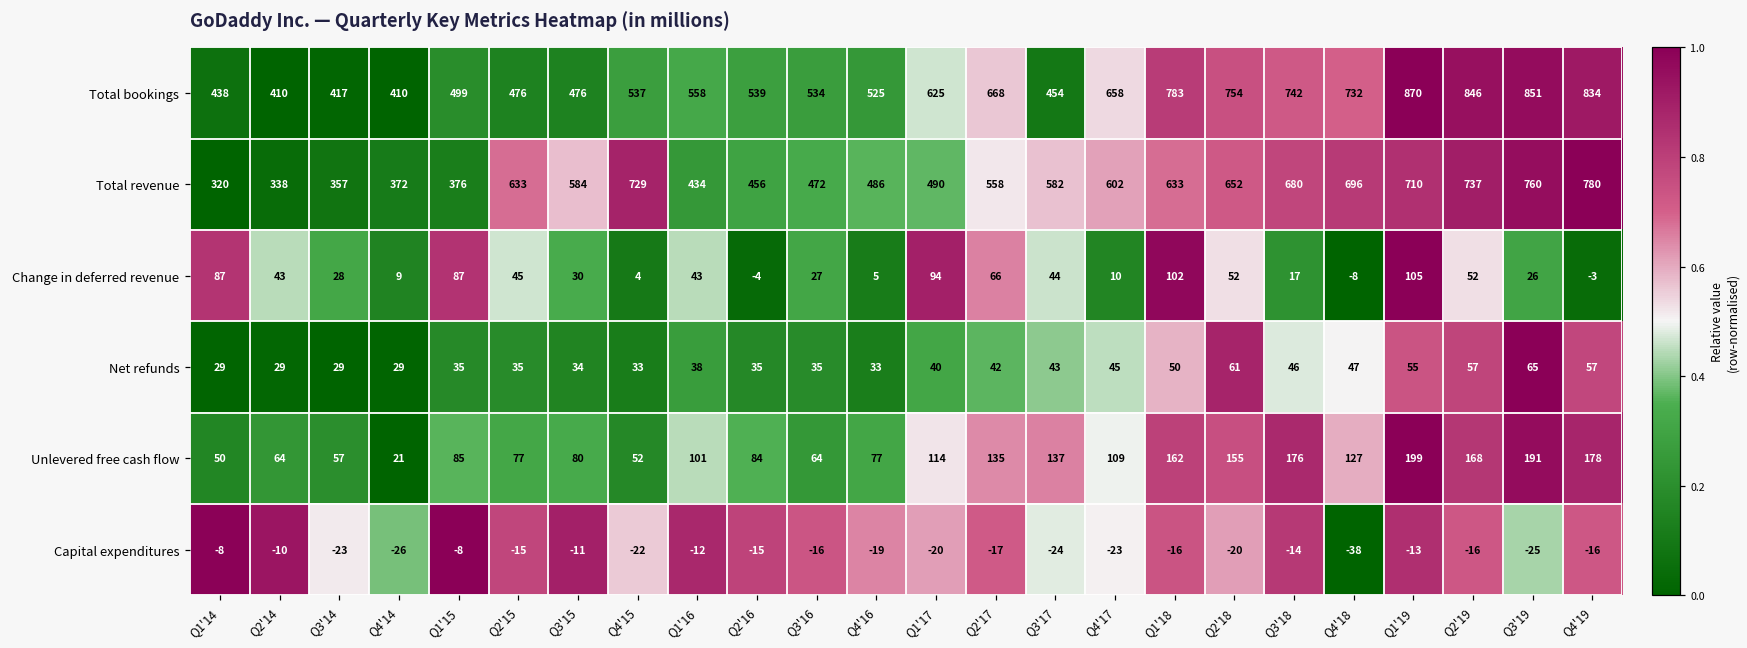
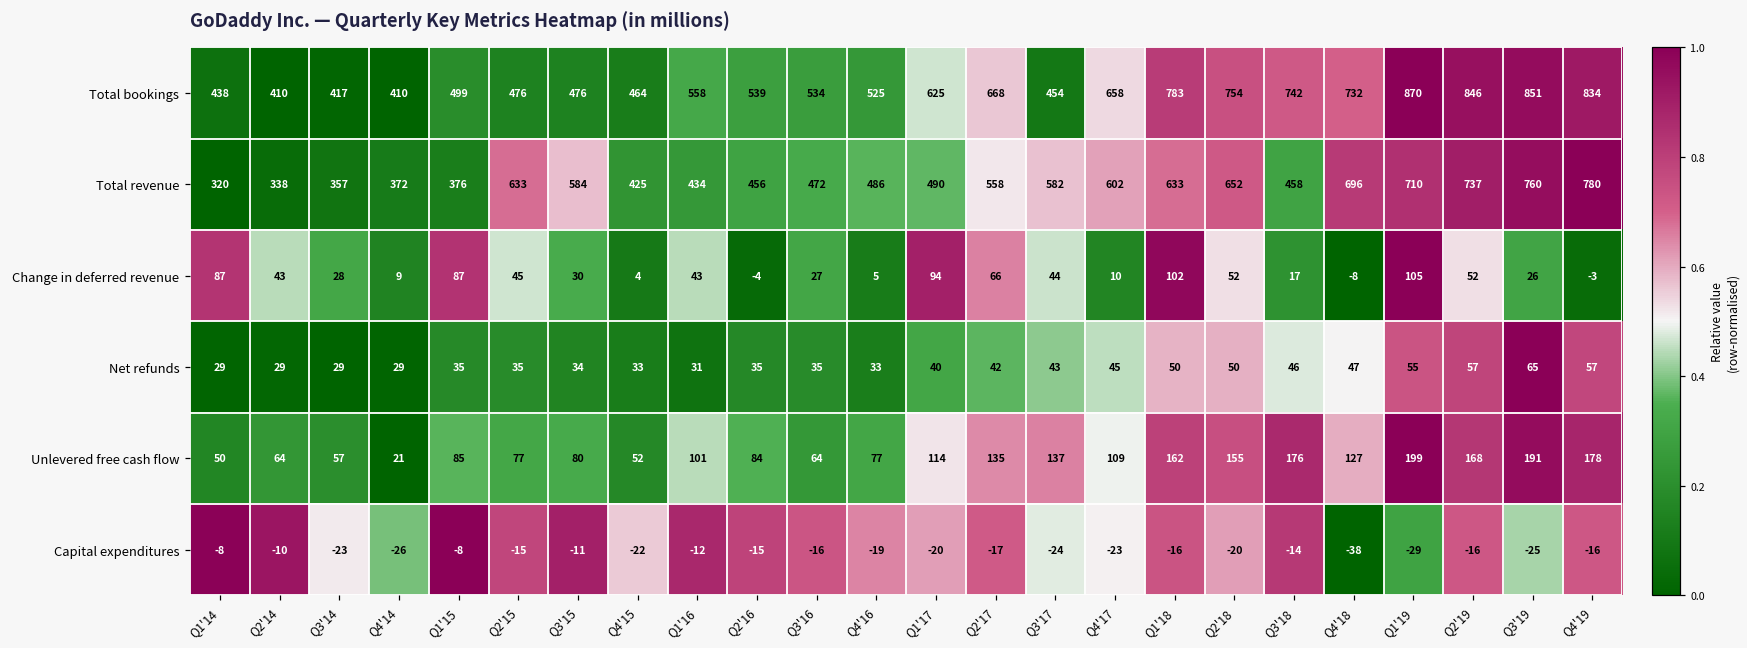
Total bookings, Q4'15: 537 -> 464
Total revenue, Q4'15: 729 -> 425
Total revenue, Q3'18: 680 -> 458
Net refunds, Q1'16: 38 -> 31
Net refunds, Q2'18: 61 -> 50
Capital expenditures, Q1'19: -13 -> -29
